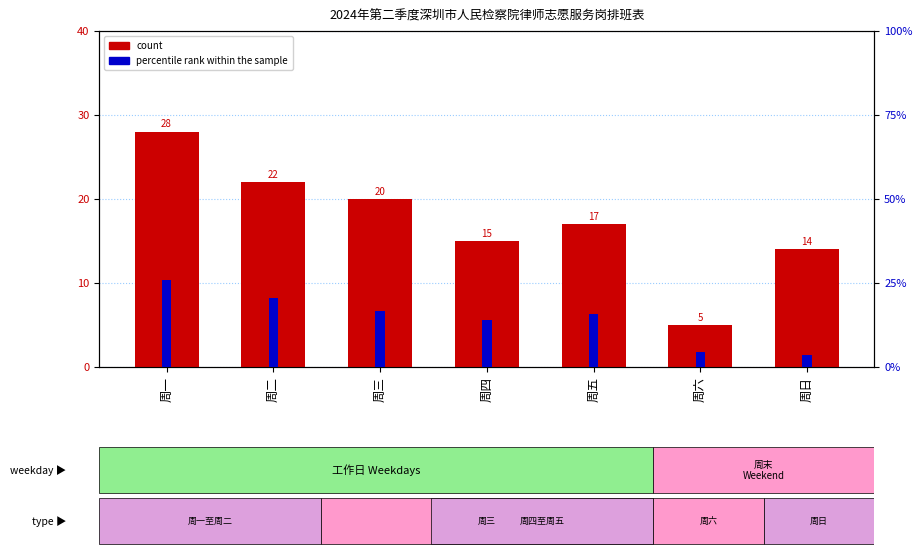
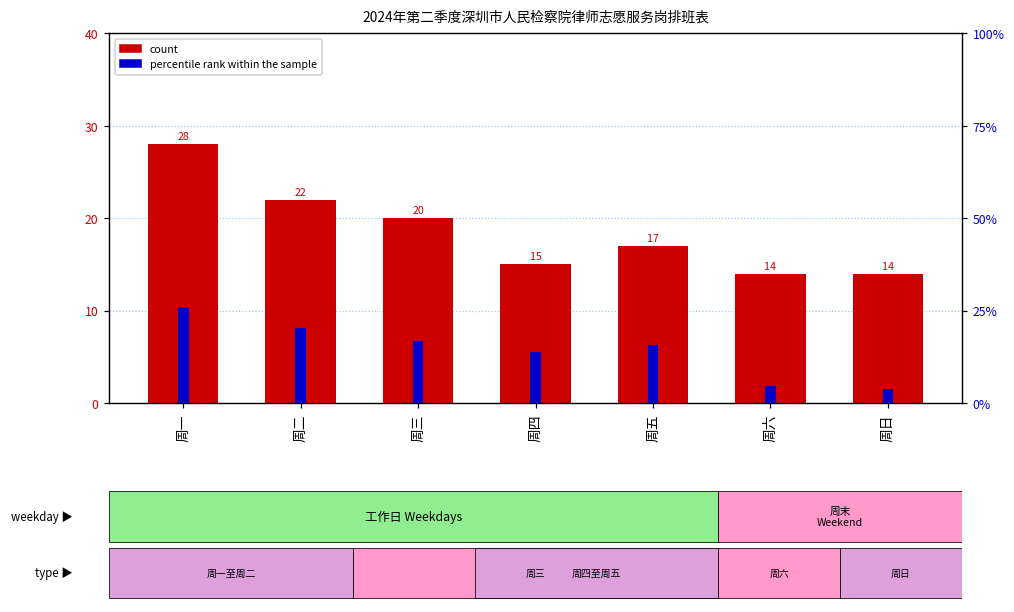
count, 周六: 5 -> 14
